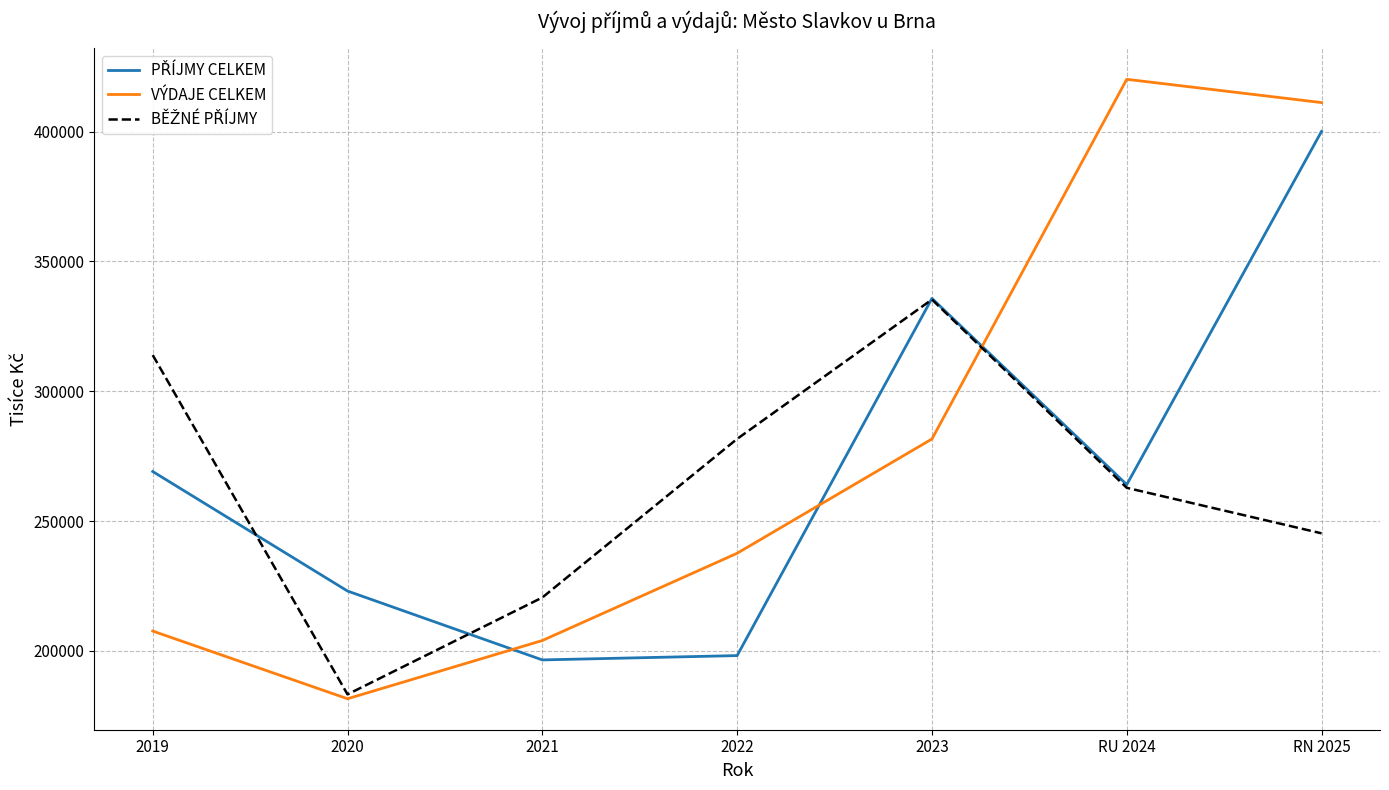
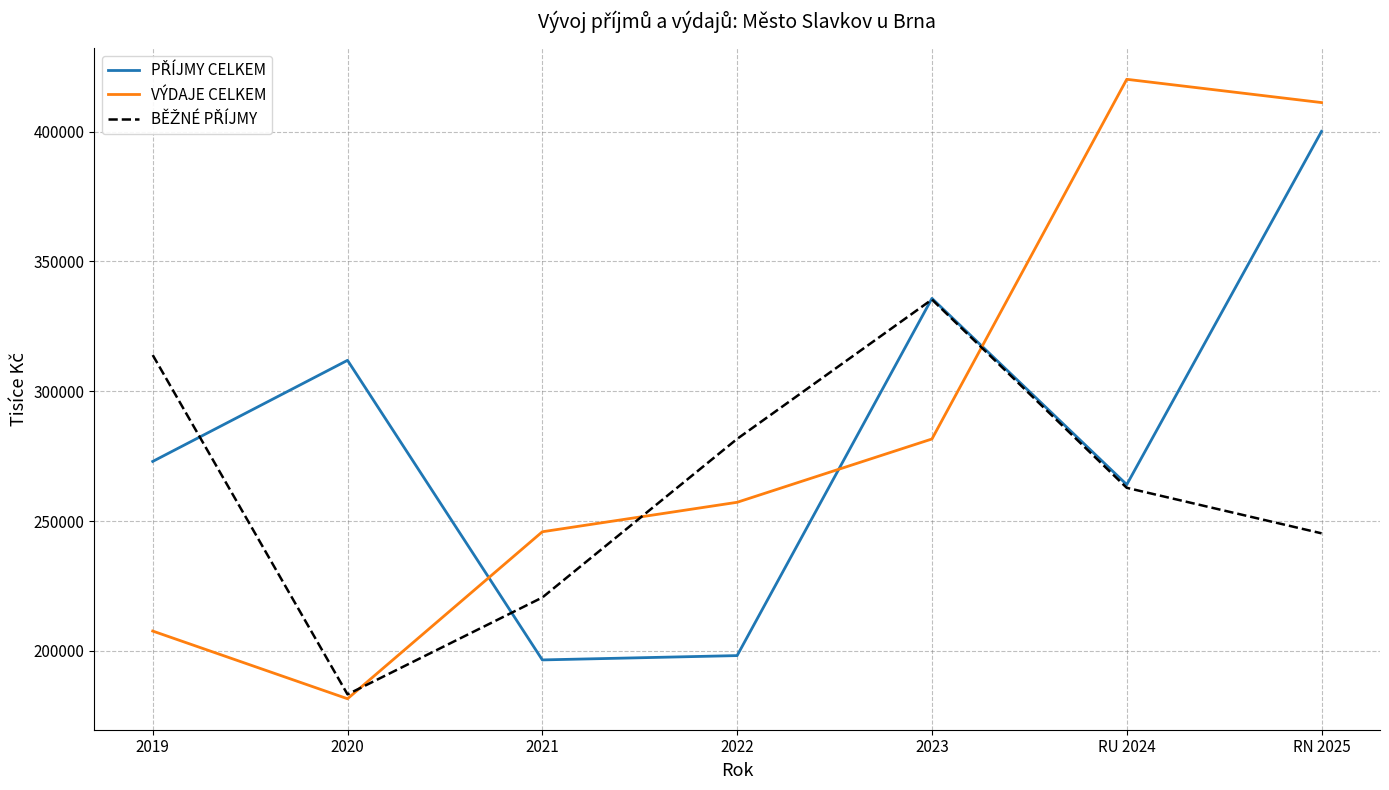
PŘÍJMY CELKEM, 2019: 269000 -> 273000
PŘÍJMY CELKEM, 2020: 223000 -> 312000
VÝDAJE CELKEM, 2021: 204000 -> 246000
VÝDAJE CELKEM, 2022: 238000 -> 257000
